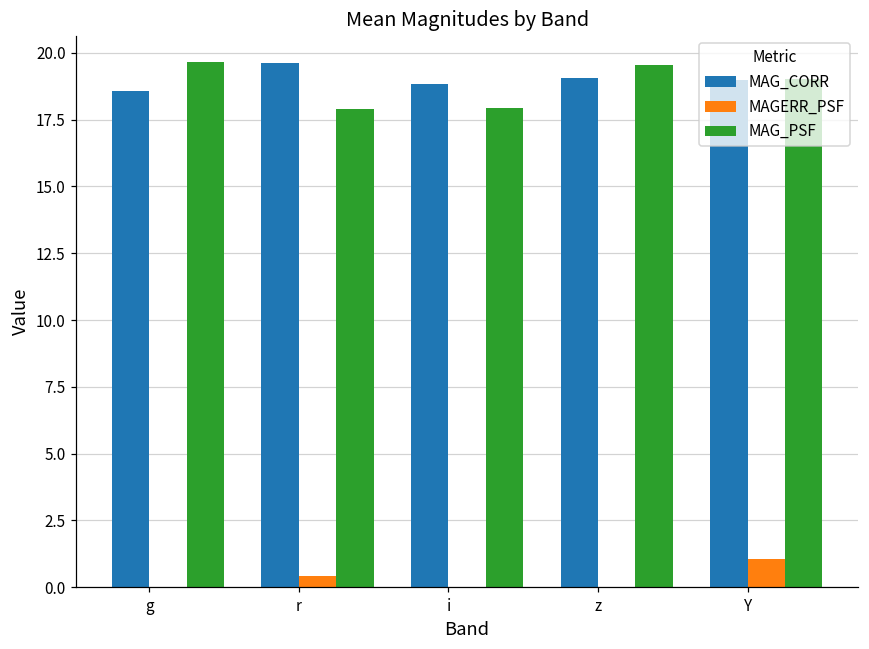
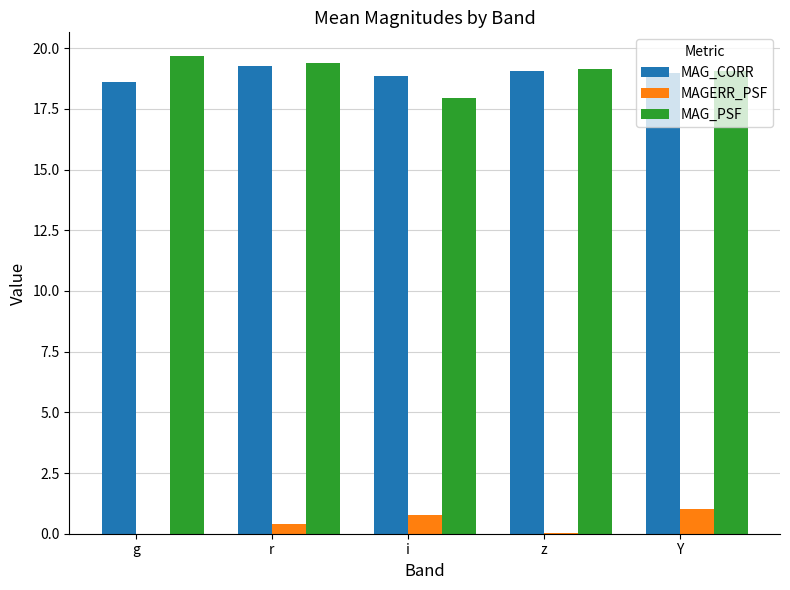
MAG_CORR, r: 19.6 -> 19.3
MAG_PSF, r: 17.9 -> 19.4
MAGERR_PSF, i: 0.0 -> 0.8
MAG_PSF, z: 19.6 -> 19.1
